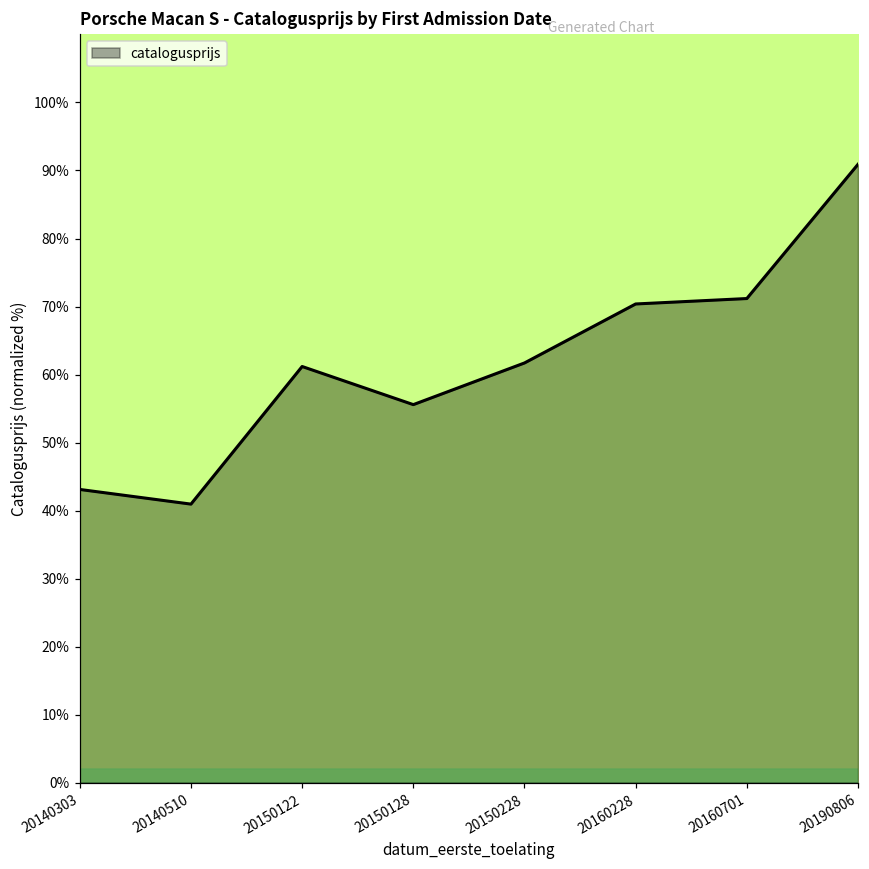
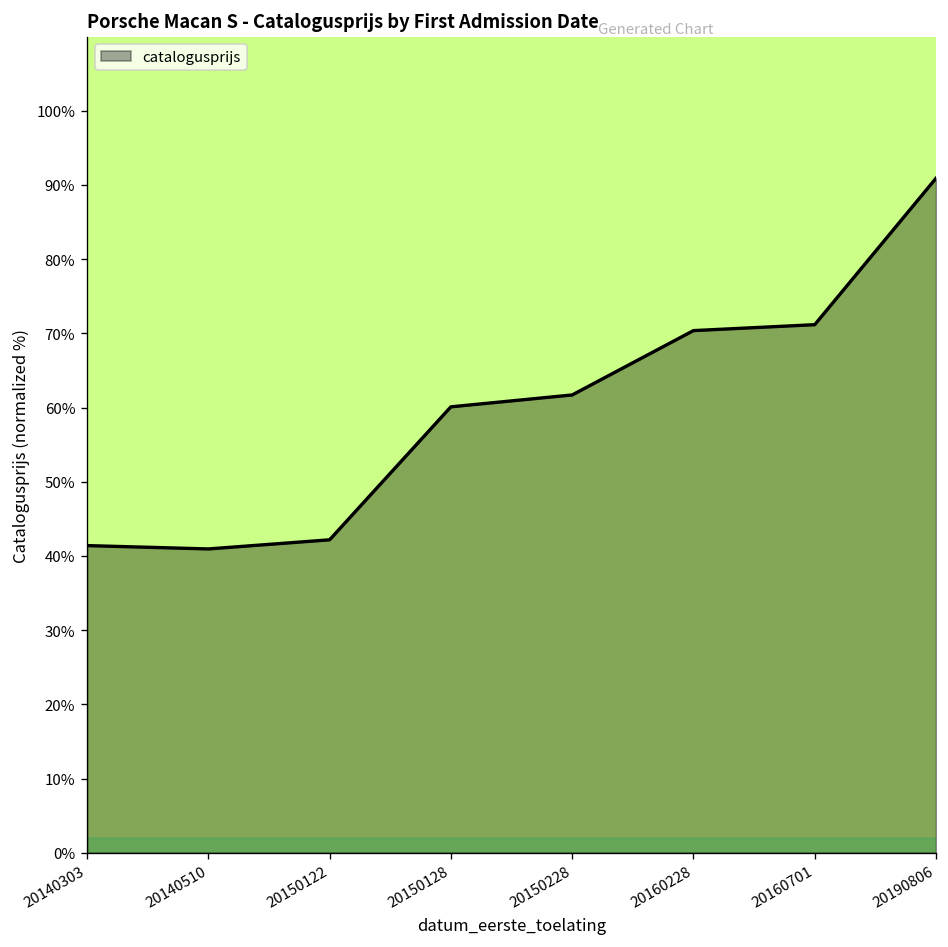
20140303: 43% -> 41%
20150122: 61% -> 42%
20150128: 56% -> 60%
